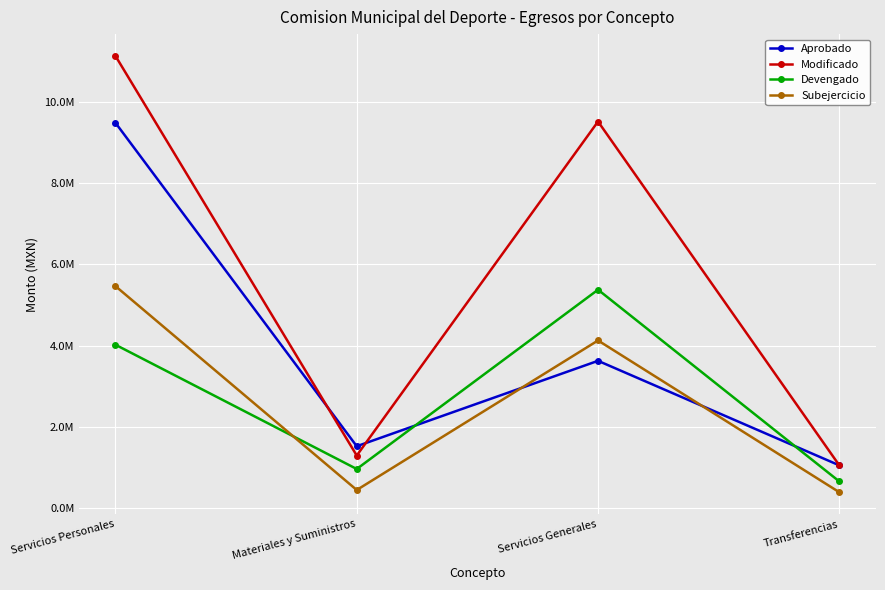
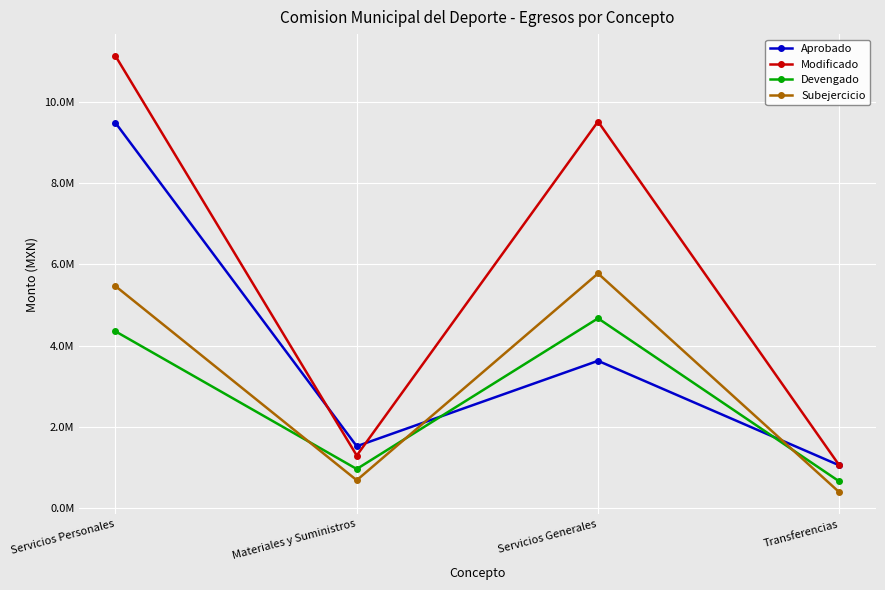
Devengado, Servicios Personales: 4000000 -> 4400000
Subejercicio, Materiales y Suministros: 500000 -> 700000
Devengado, Servicios Generales: 5400000 -> 4700000
Subejercicio, Servicios Generales: 4100000 -> 5800000
